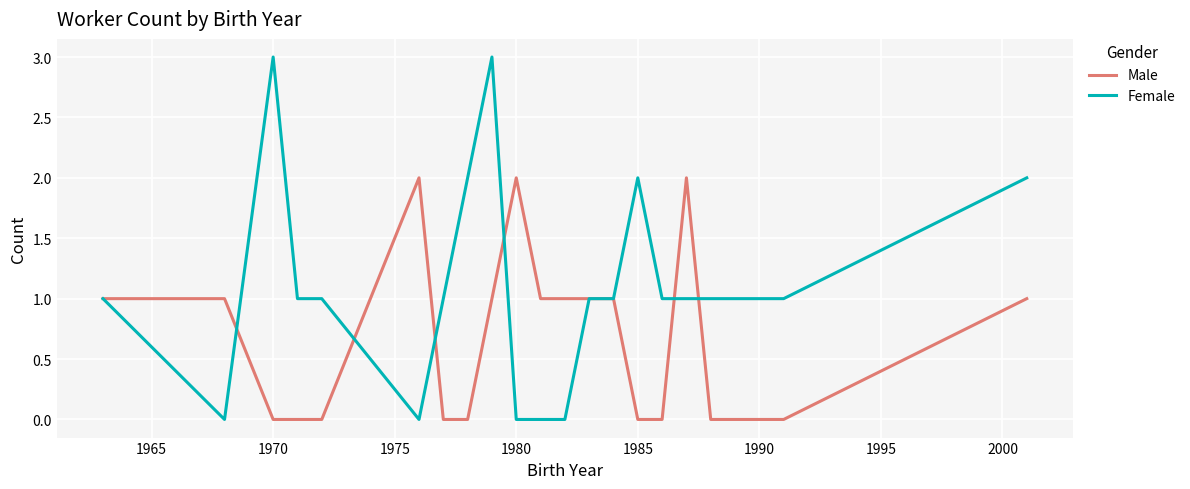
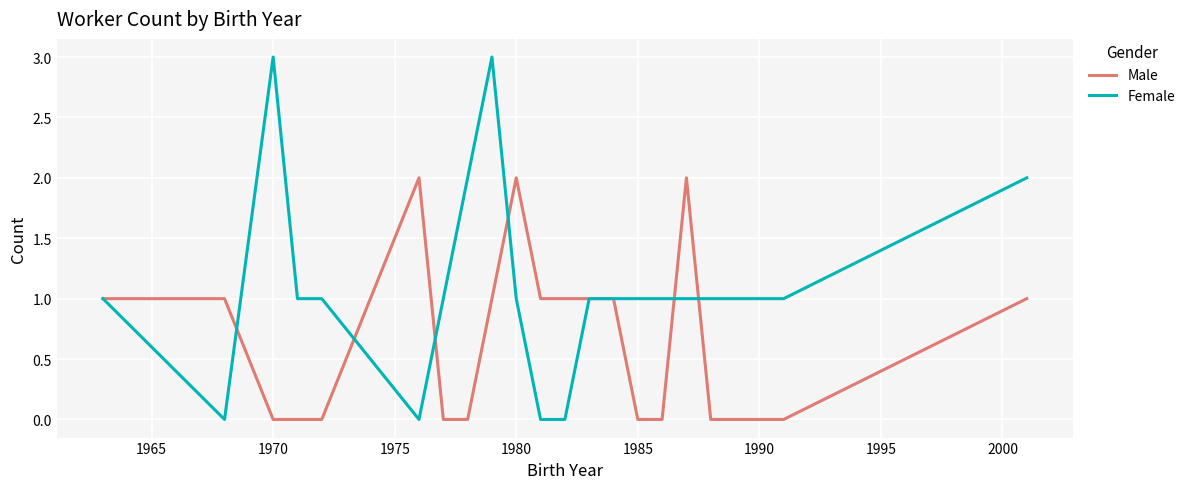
Female, 1980: 0 -> 1
Female, 1985: 2 -> 1
